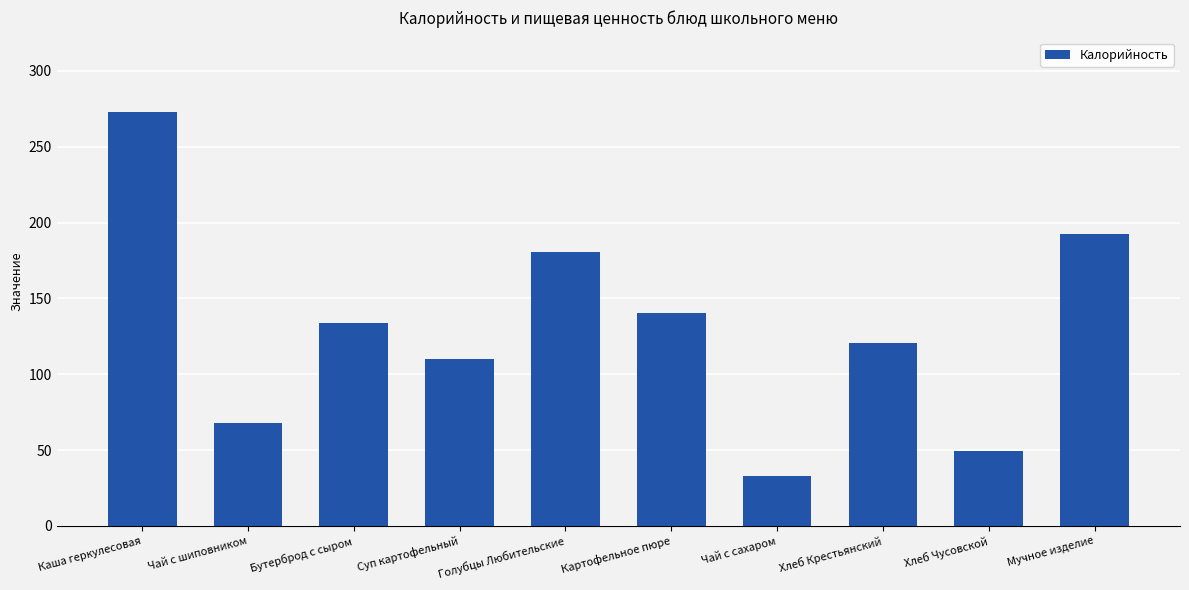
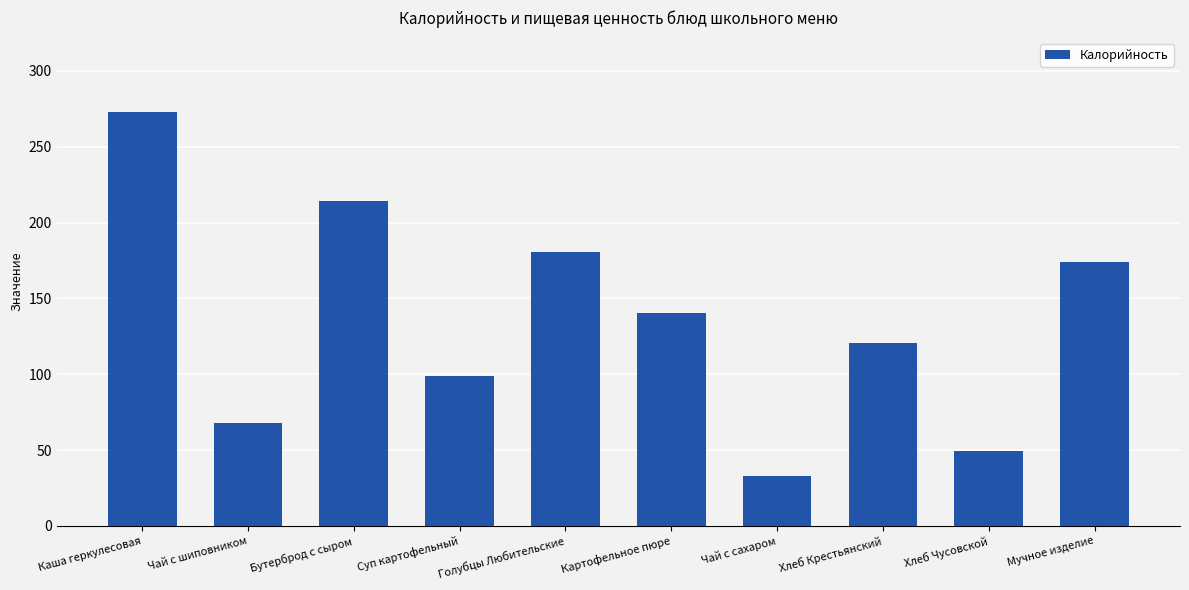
Бутерброд с сыром: 134 -> 214
Суп картофельный: 110 -> 99
Мучное изделие: 193 -> 174
